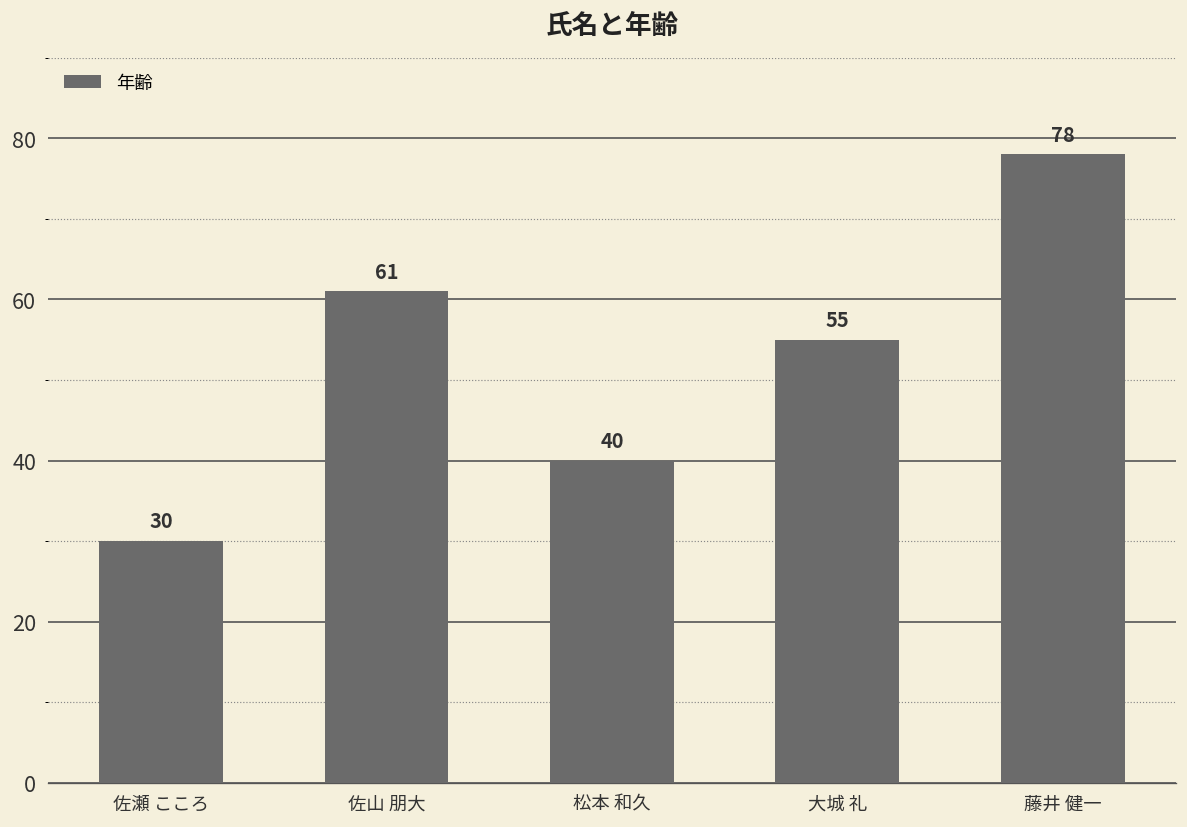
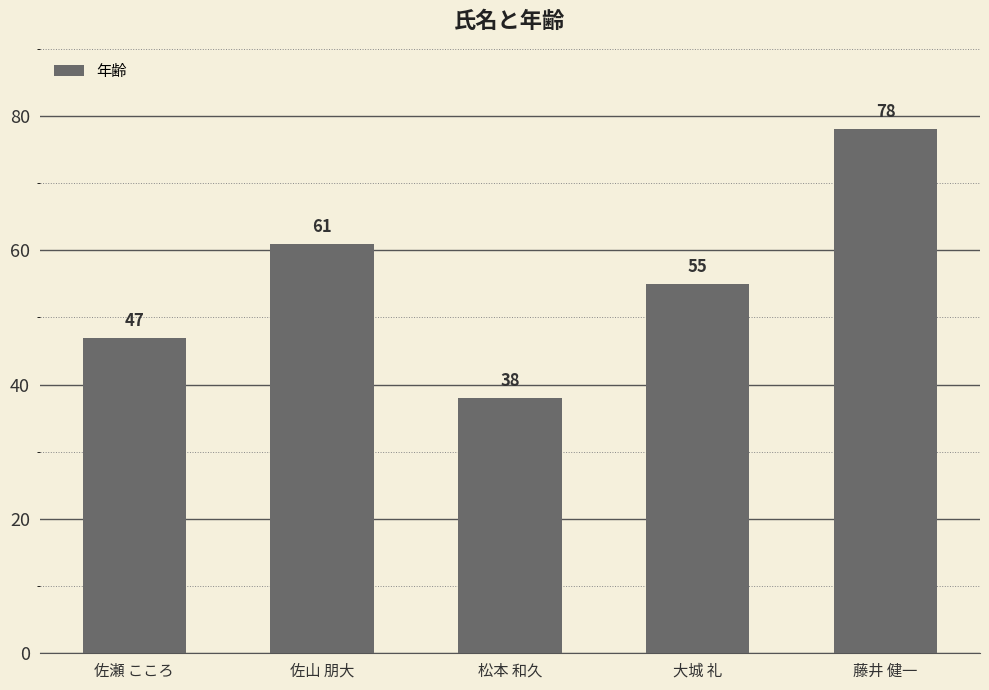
佐瀬 こころ: 30 -> 47
松本 和久: 40 -> 38
